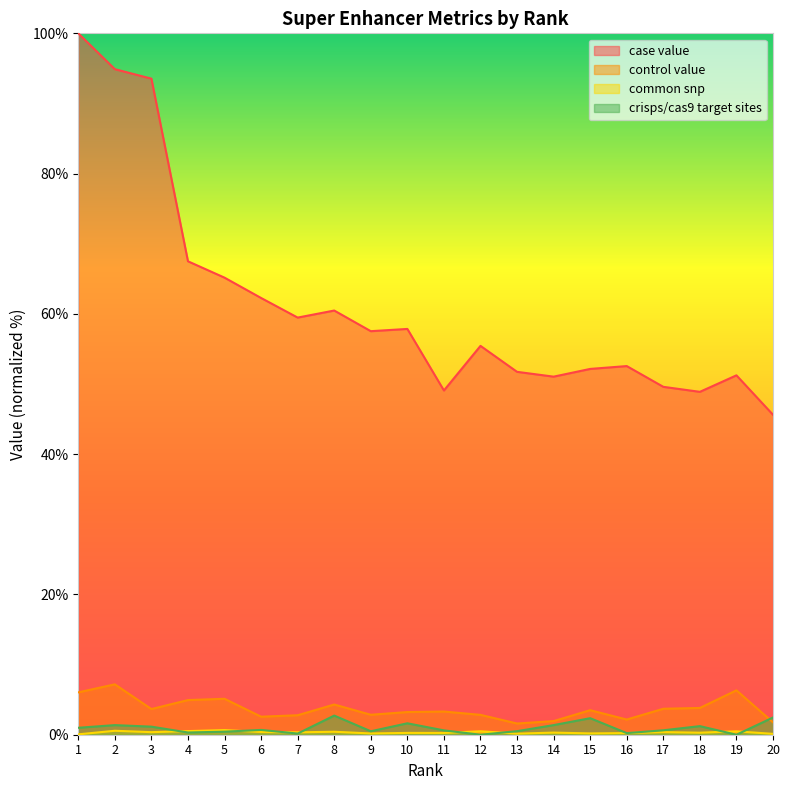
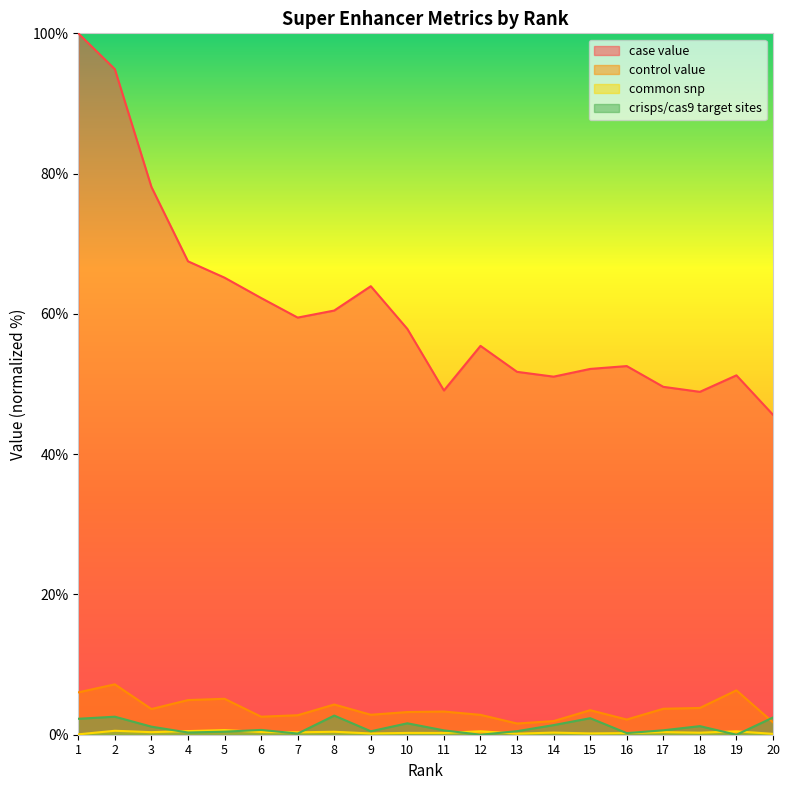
crisps/cas9 target sites, 1: 1% -> 2%
crisps/cas9 target sites, 2: 1% -> 3%
case value, 3: 94% -> 78%
case value, 9: 58% -> 64%
